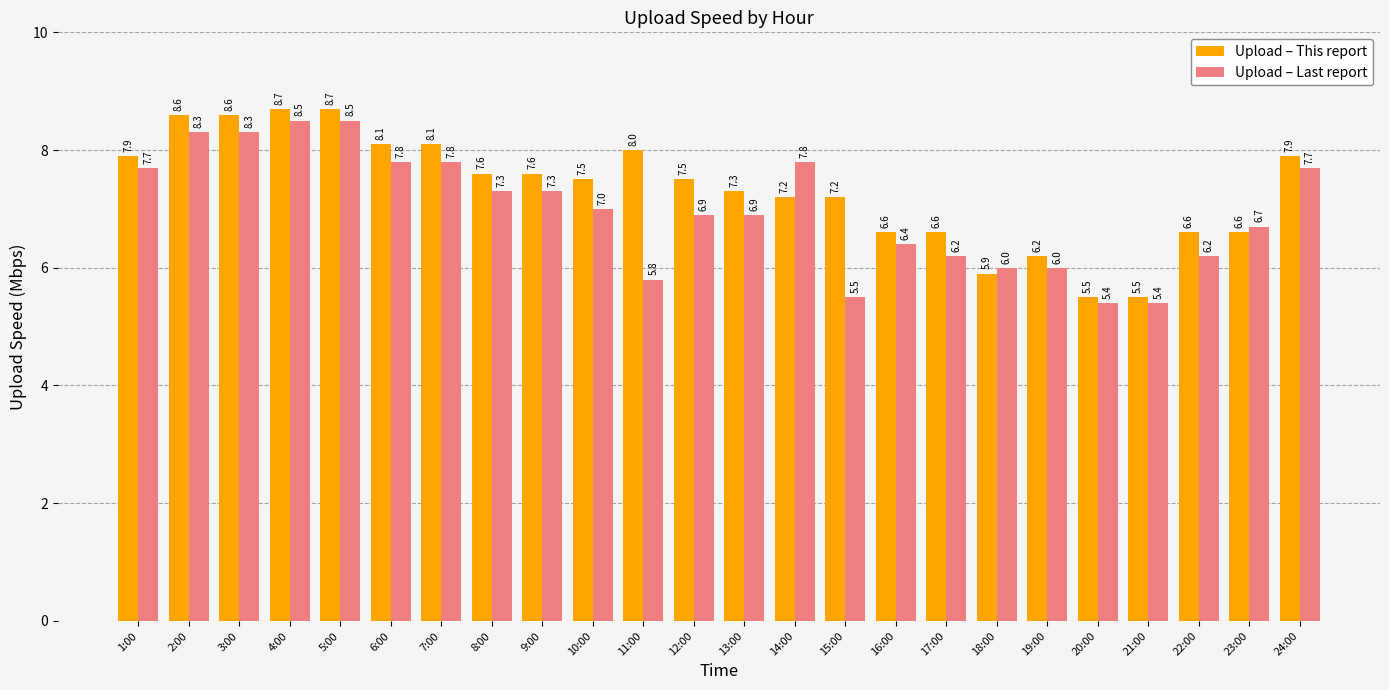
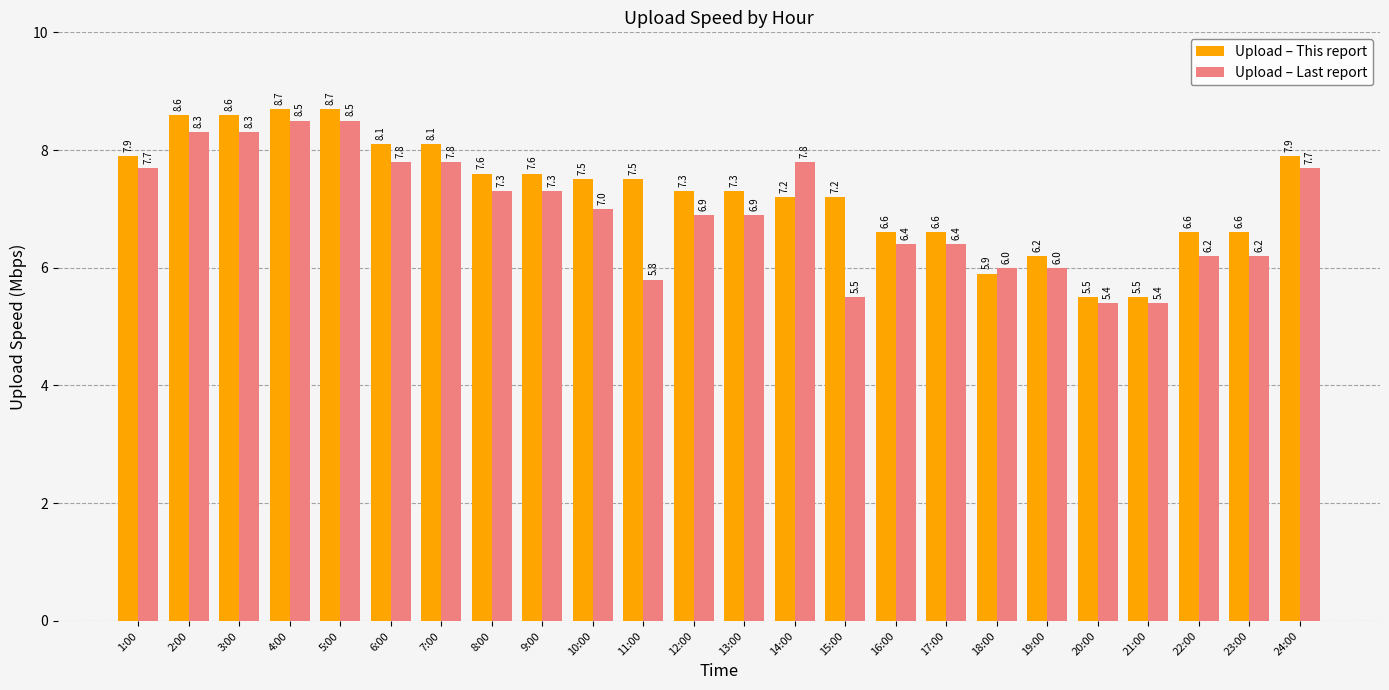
Upload – This report, 11:00: 8.0 -> 7.5
Upload – This report, 12:00: 7.5 -> 7.3
Upload – Last report, 17:00: 6.2 -> 6.4
Upload – Last report, 23:00: 6.7 -> 6.2
